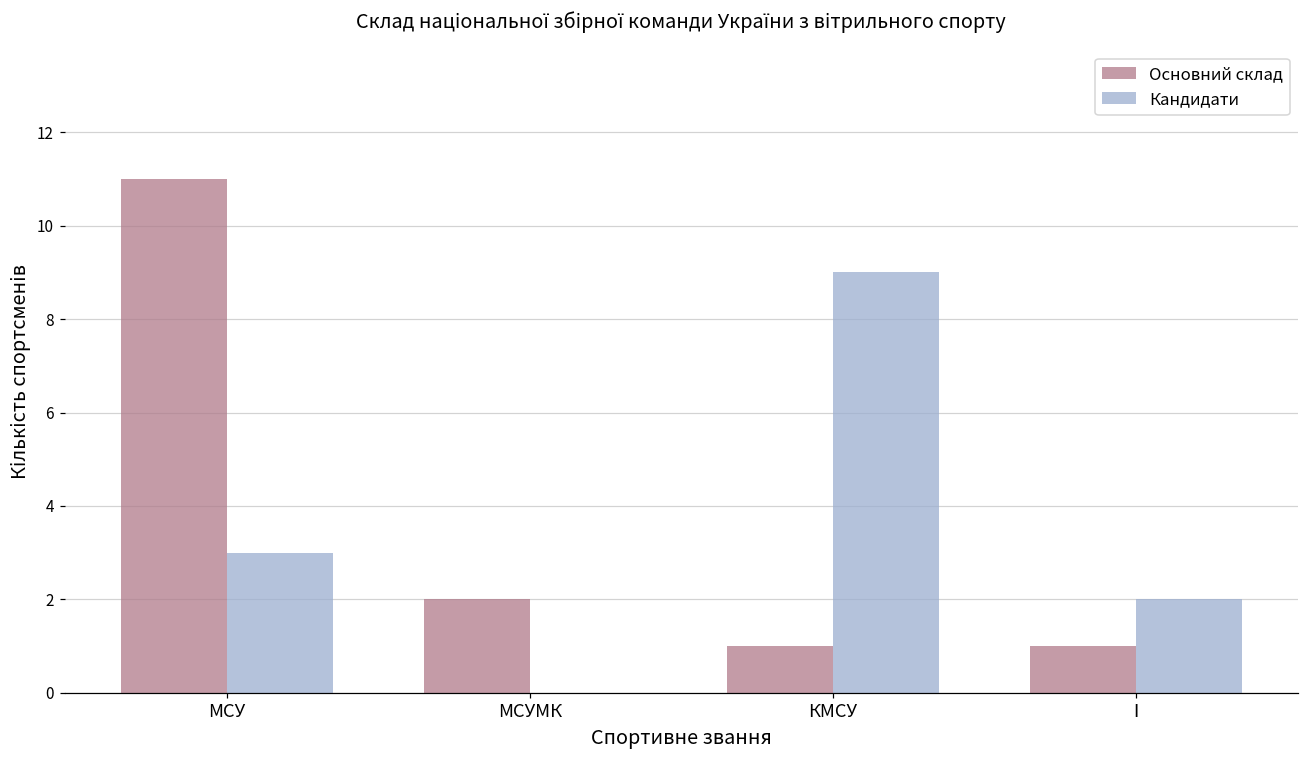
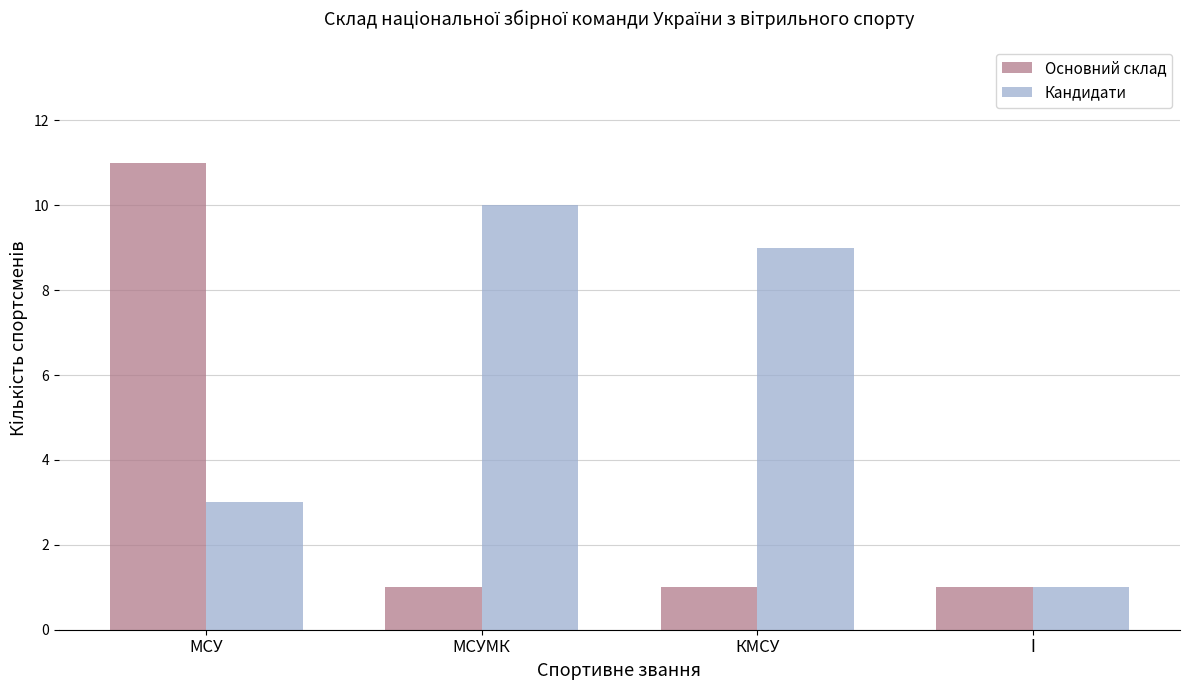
Основний склад, МСУМК: 2 -> 1
Кандидати, МСУМК: 0 -> 10
Кандидати, І: 2 -> 1
